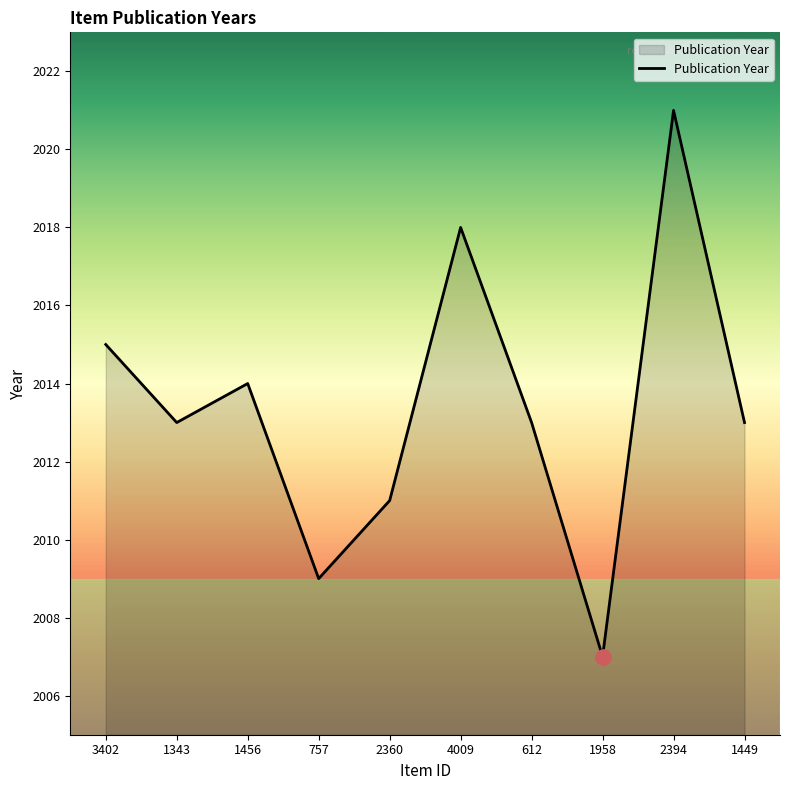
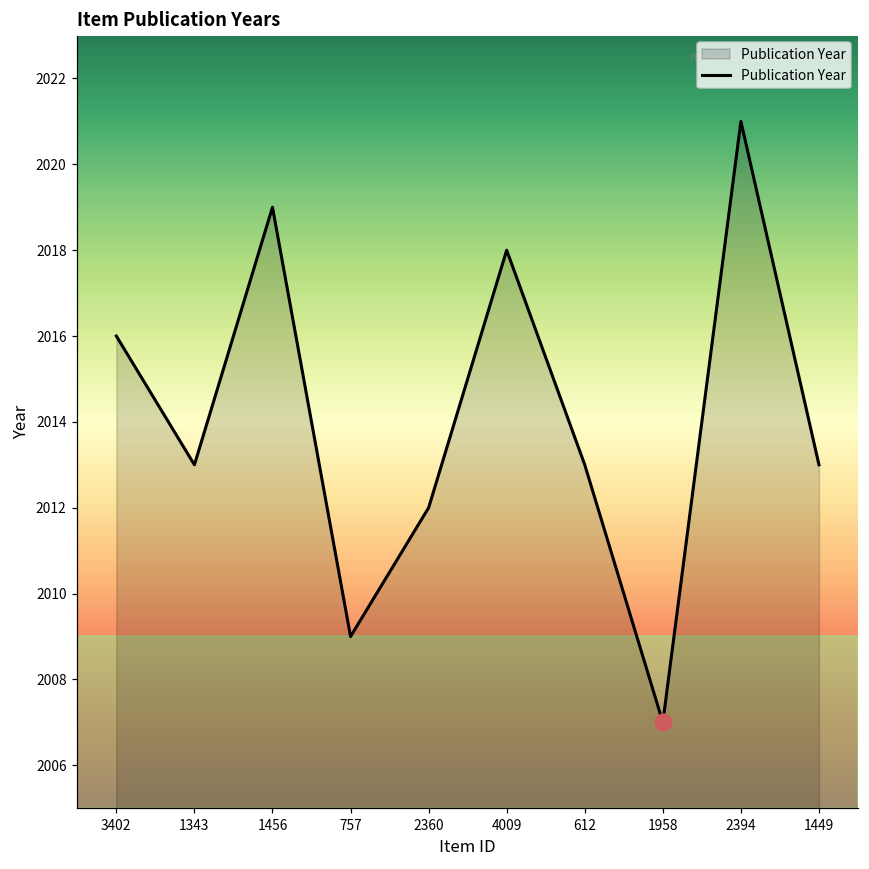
Publication Year, 3402: 2015 -> 2016
Publication Year, 1456: 2014 -> 2019
Publication Year, 2360: 2011 -> 2012
